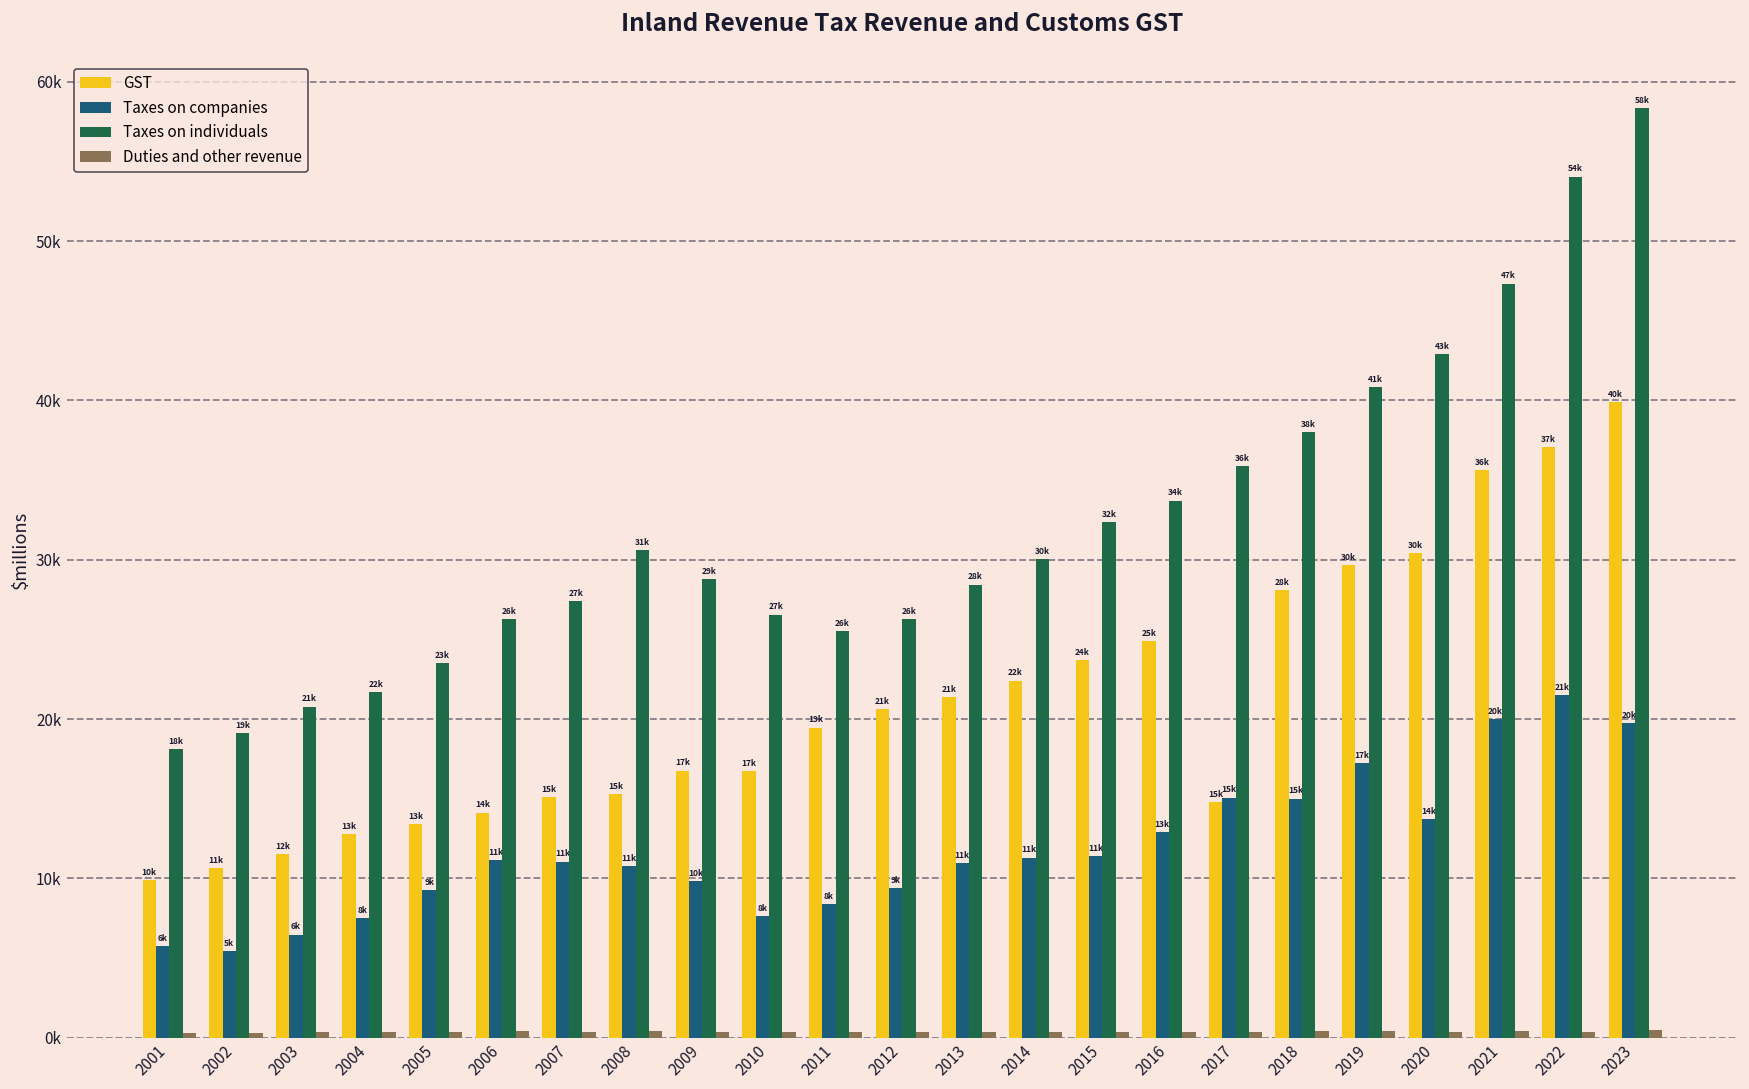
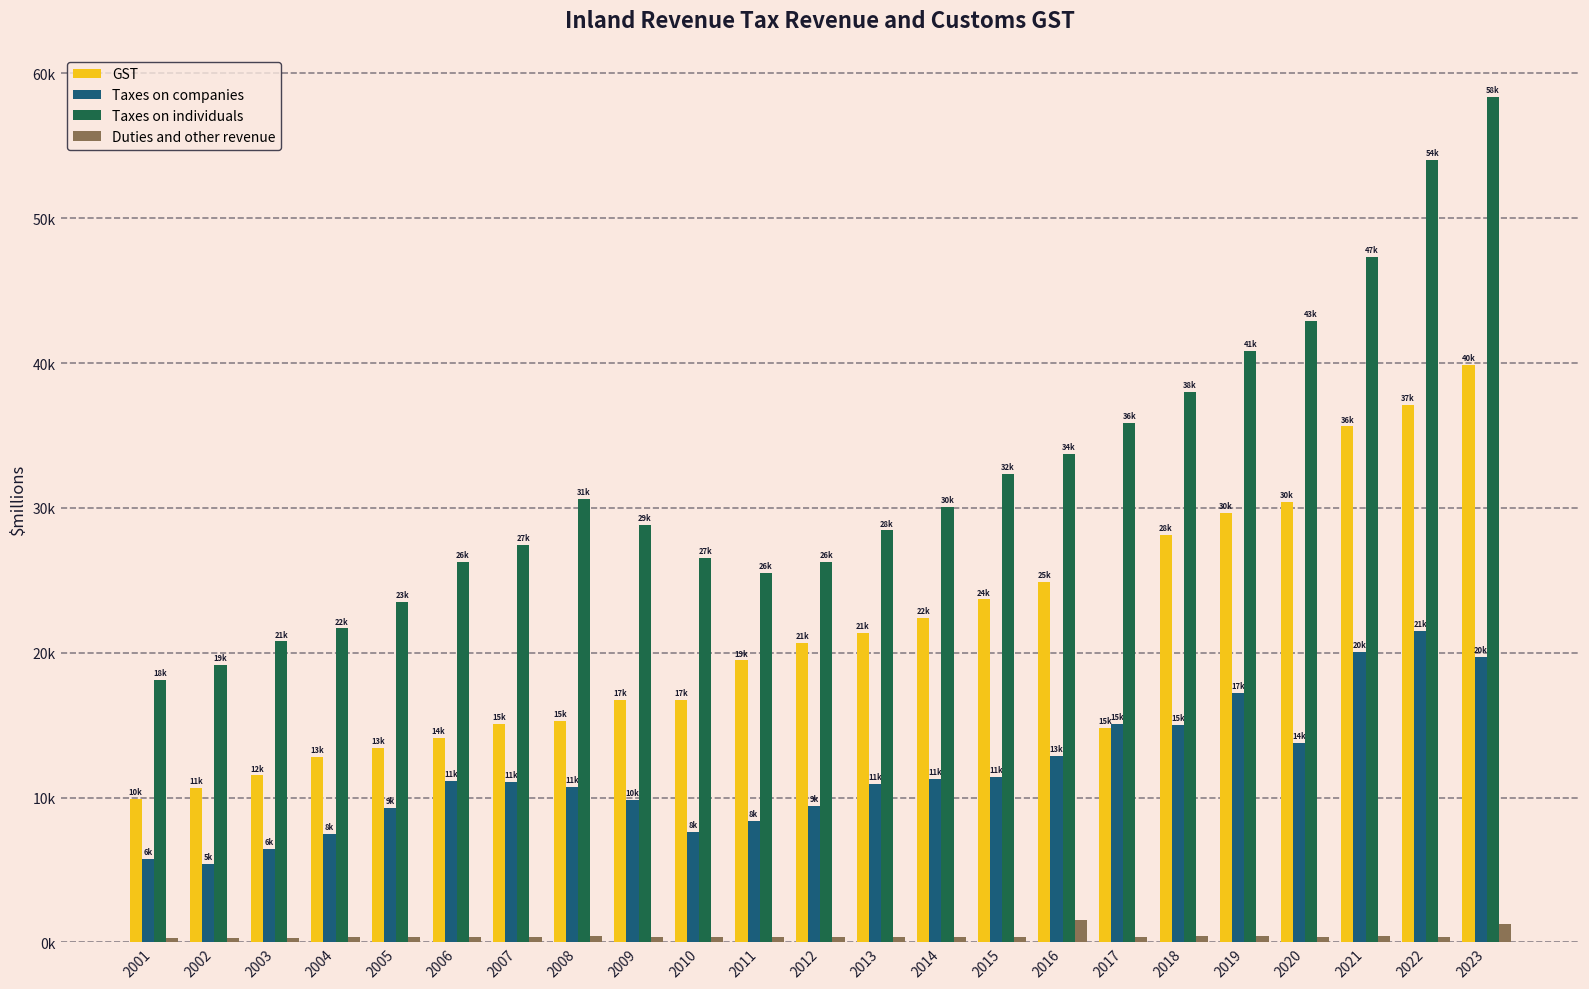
Duties and other revenue, 2016: 400 -> 1500
Duties and other revenue, 2023: 500 -> 1300
